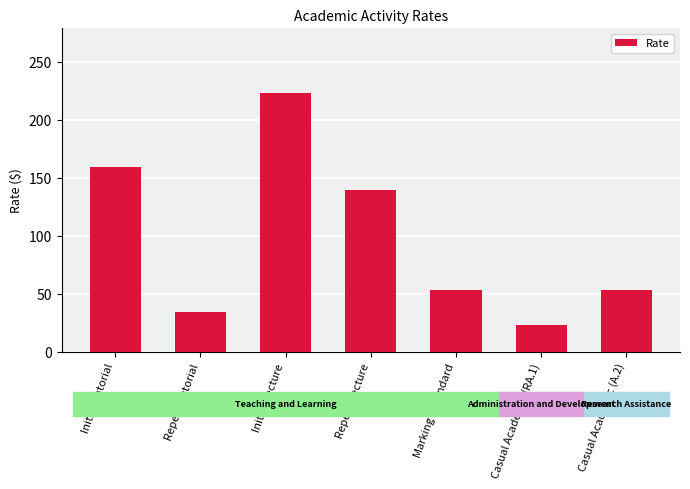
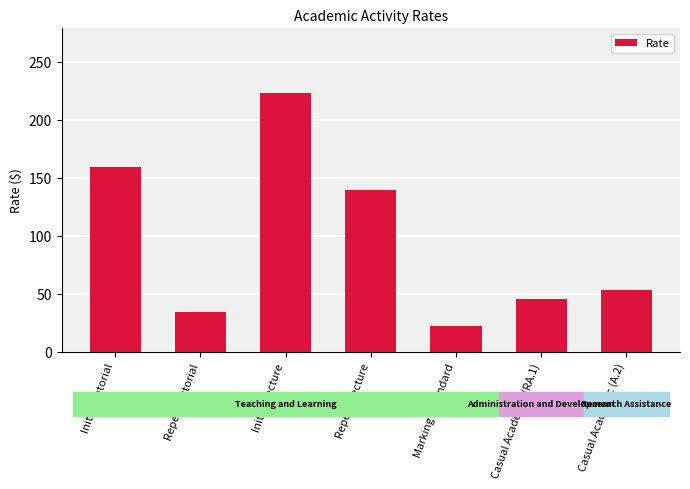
Marking - Standard: 53 -> 22
Casual Academic (RA.1): 23 -> 46
